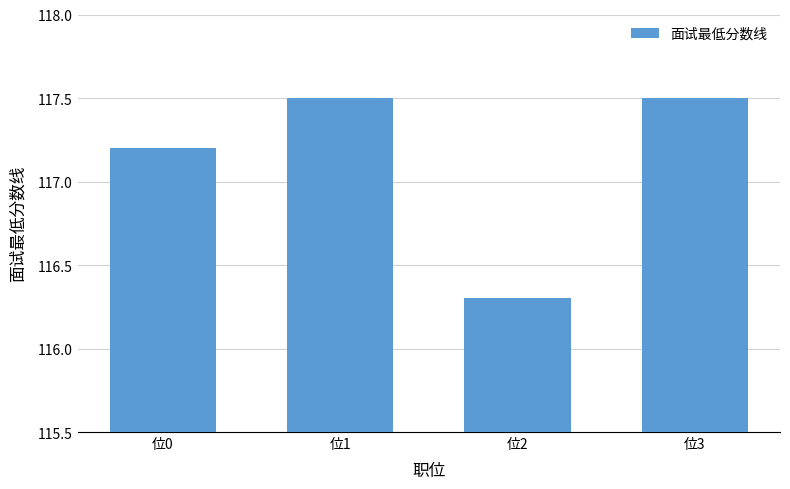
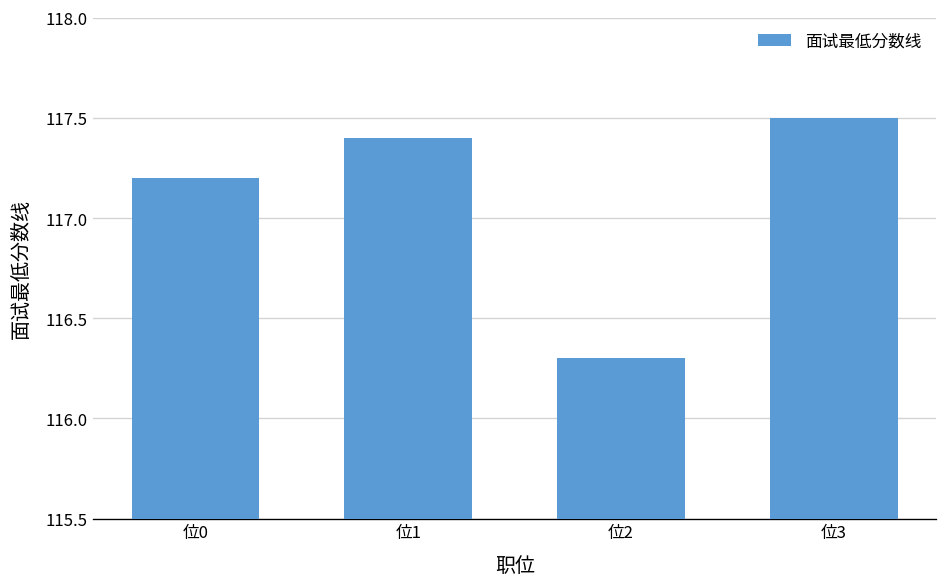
位1: 117.5 -> 117.4
